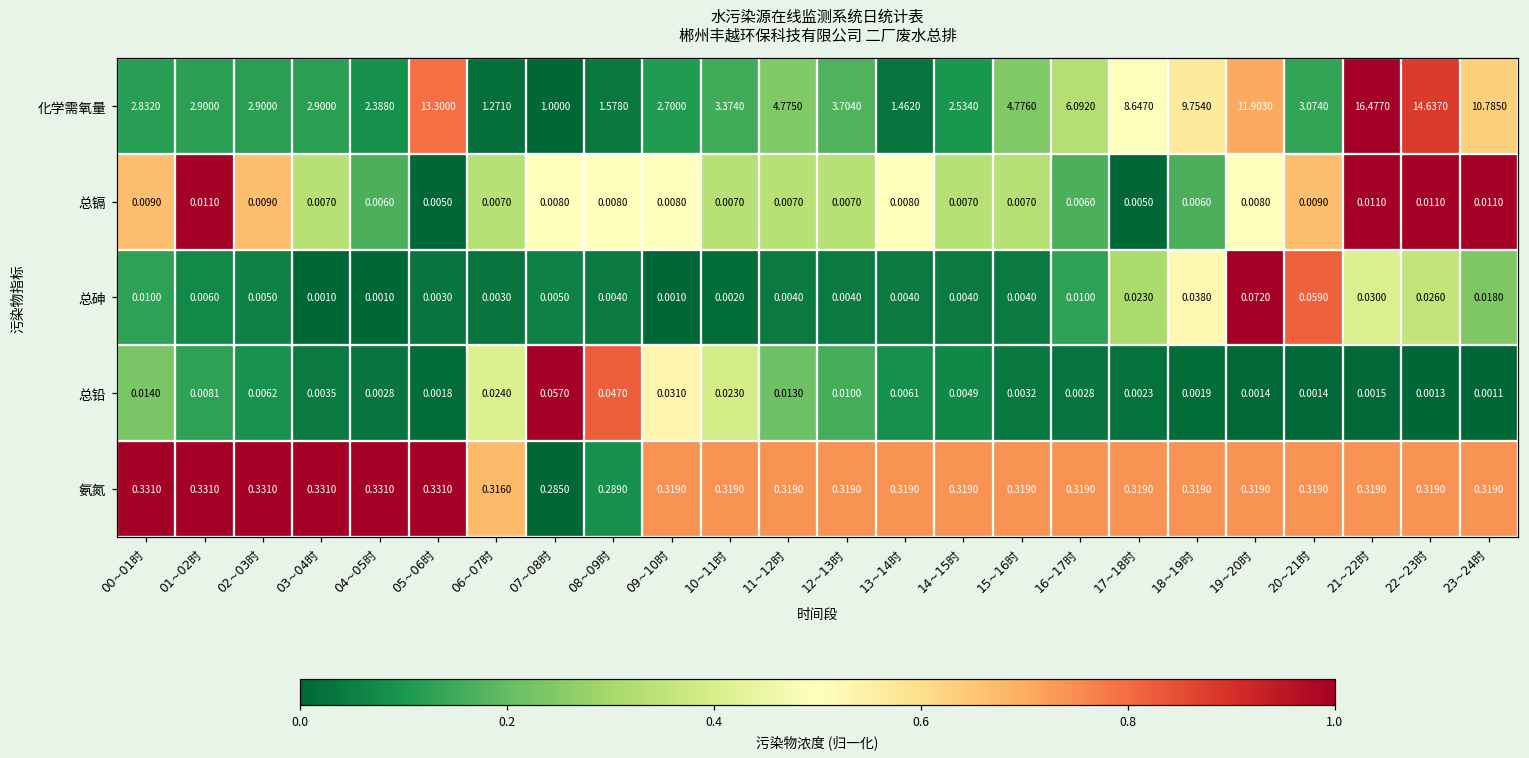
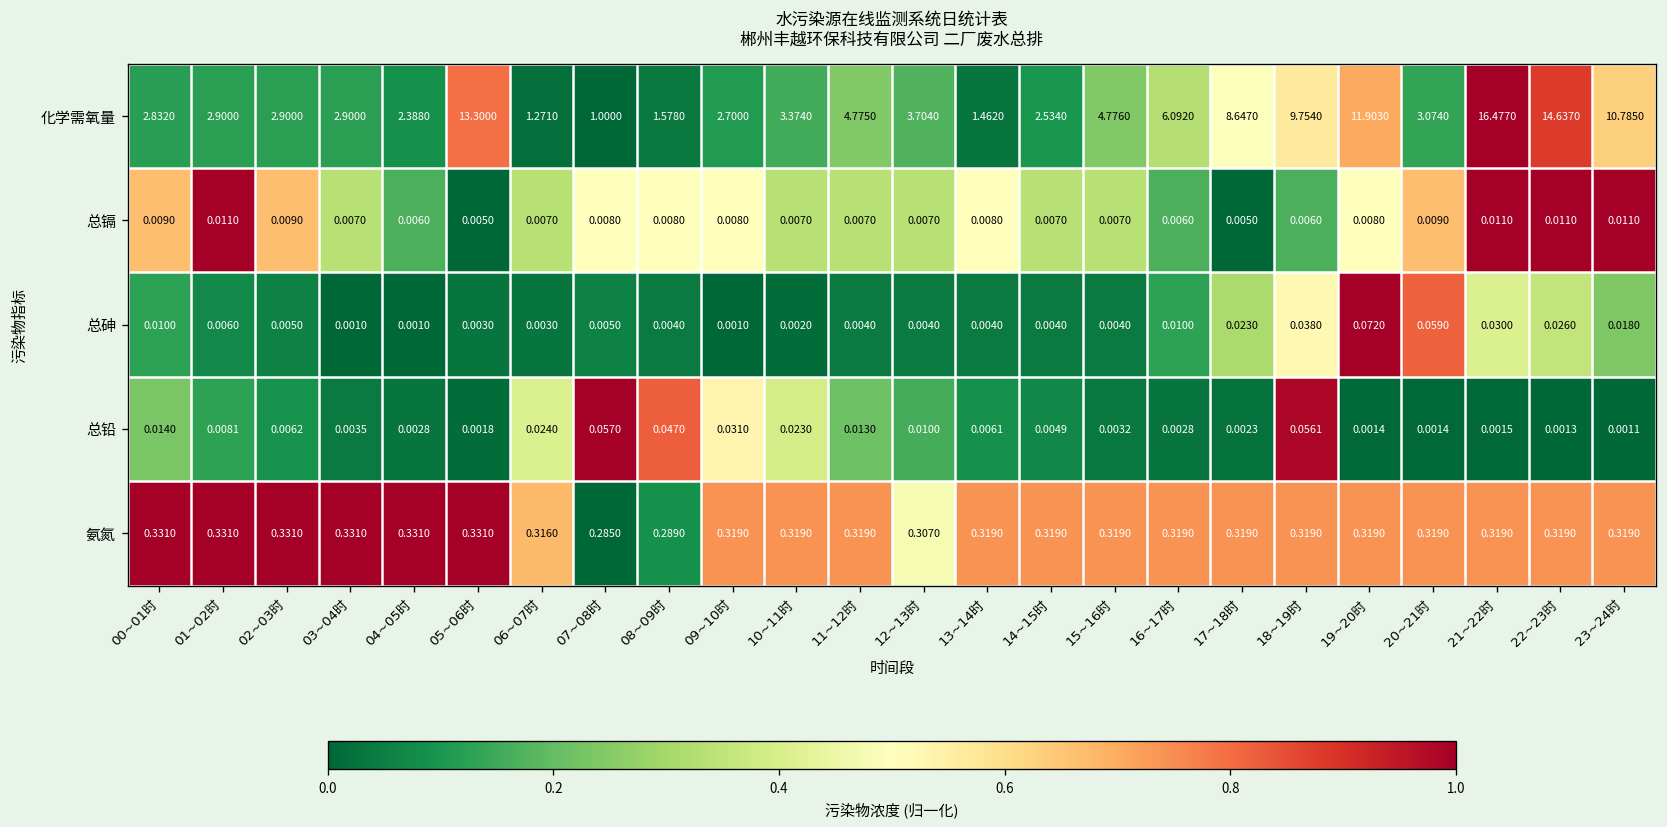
总铅, 18~19时: 0.0019 -> 0.0561
氨氮, 12~13时: 0.3190 -> 0.3070
